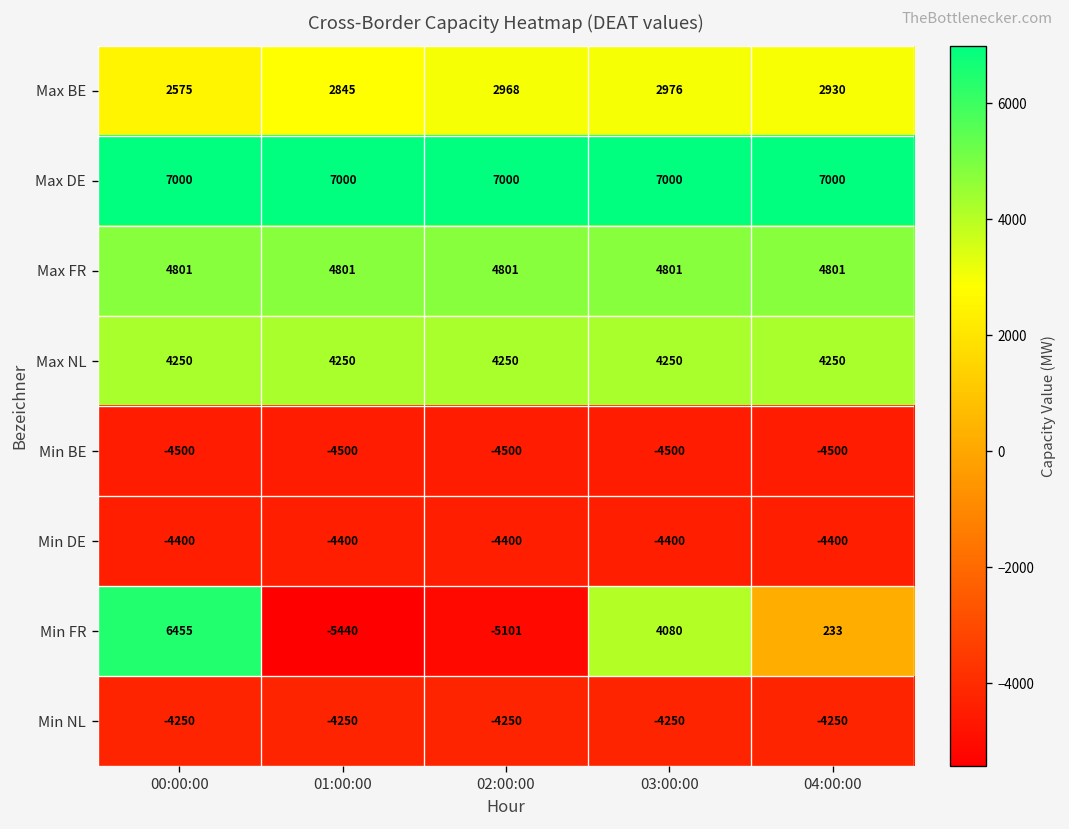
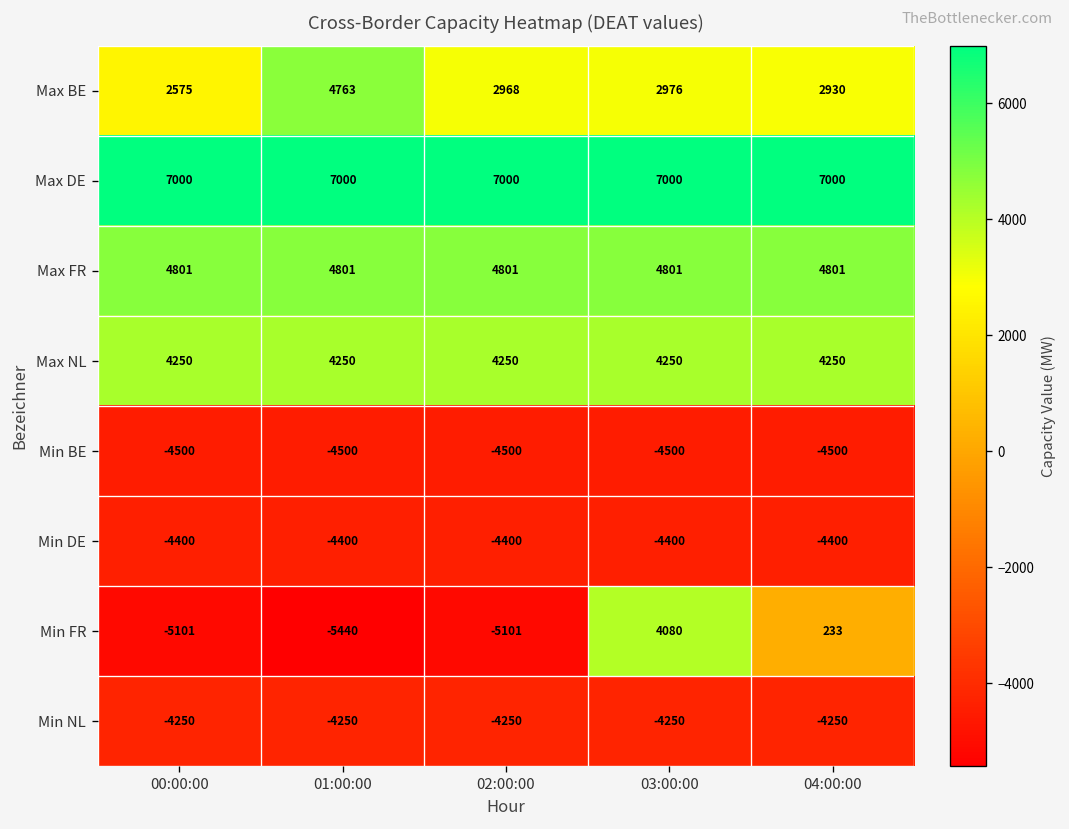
Max BE, 01:00:00: 2845 -> 4763
Min FR, 00:00:00: 6455 -> -5101
